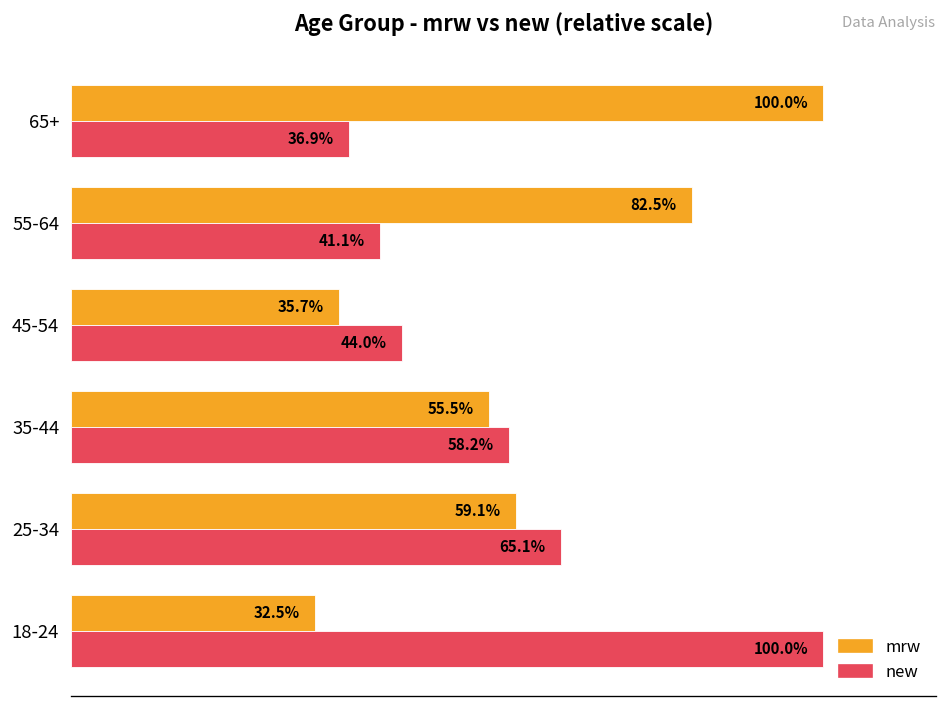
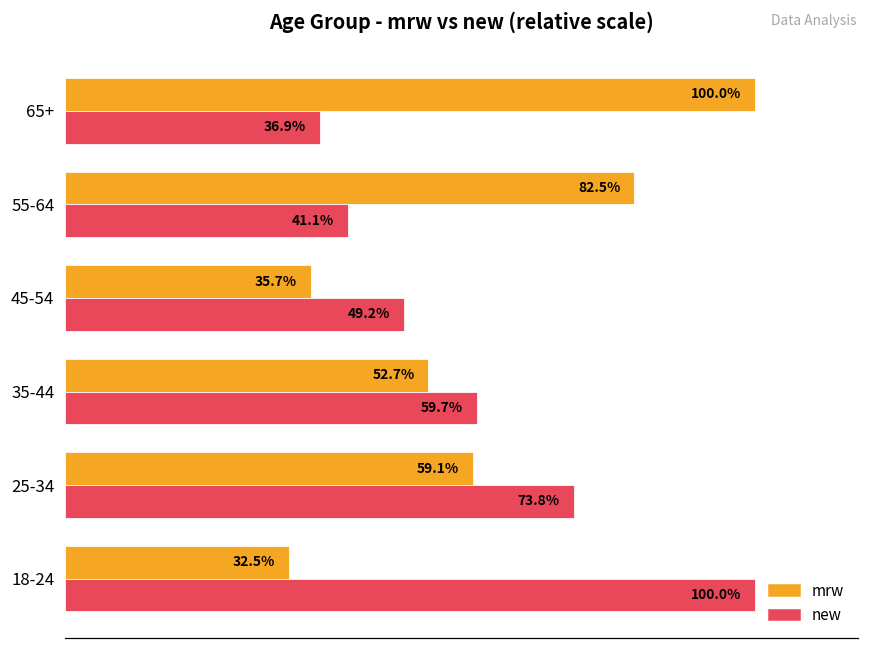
new, 45-54: 44.0% -> 49.2%
mrw, 35-44: 55.5% -> 52.7%
new, 35-44: 58.2% -> 59.7%
new, 25-34: 65.1% -> 73.8%
